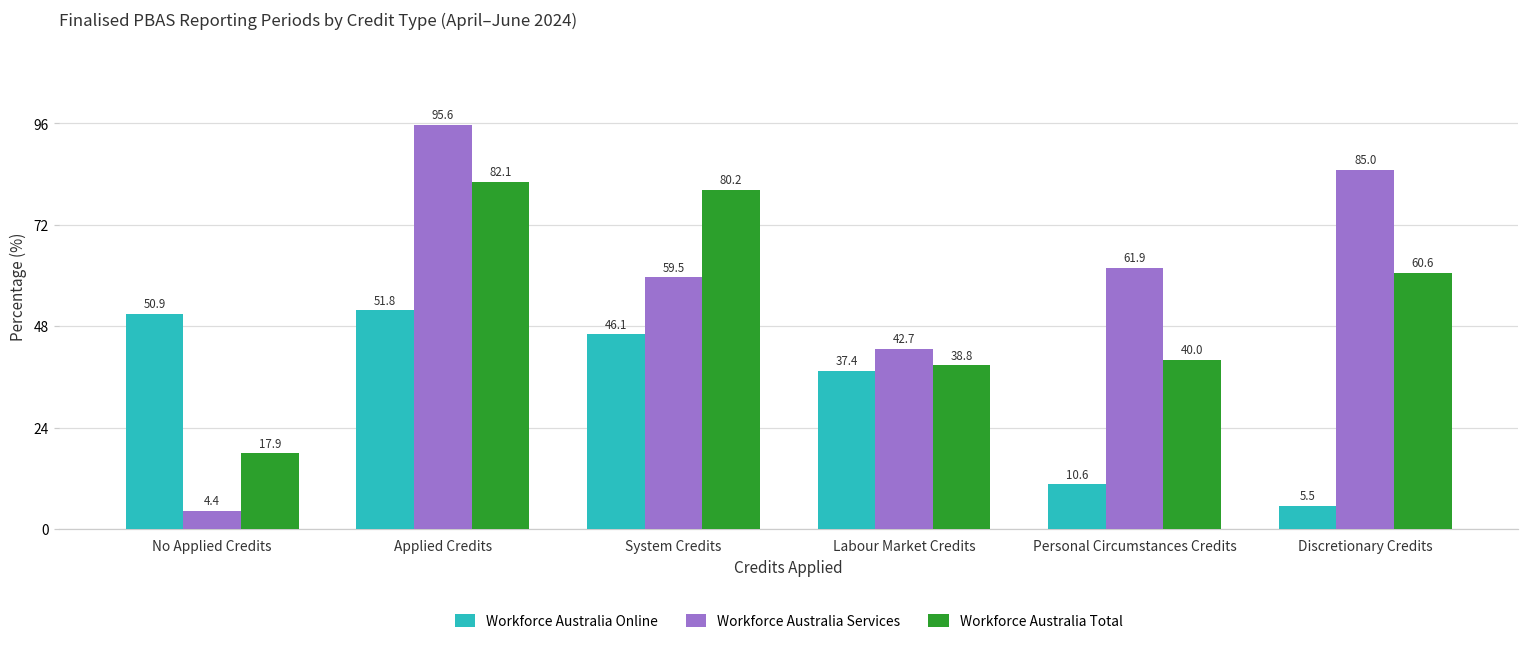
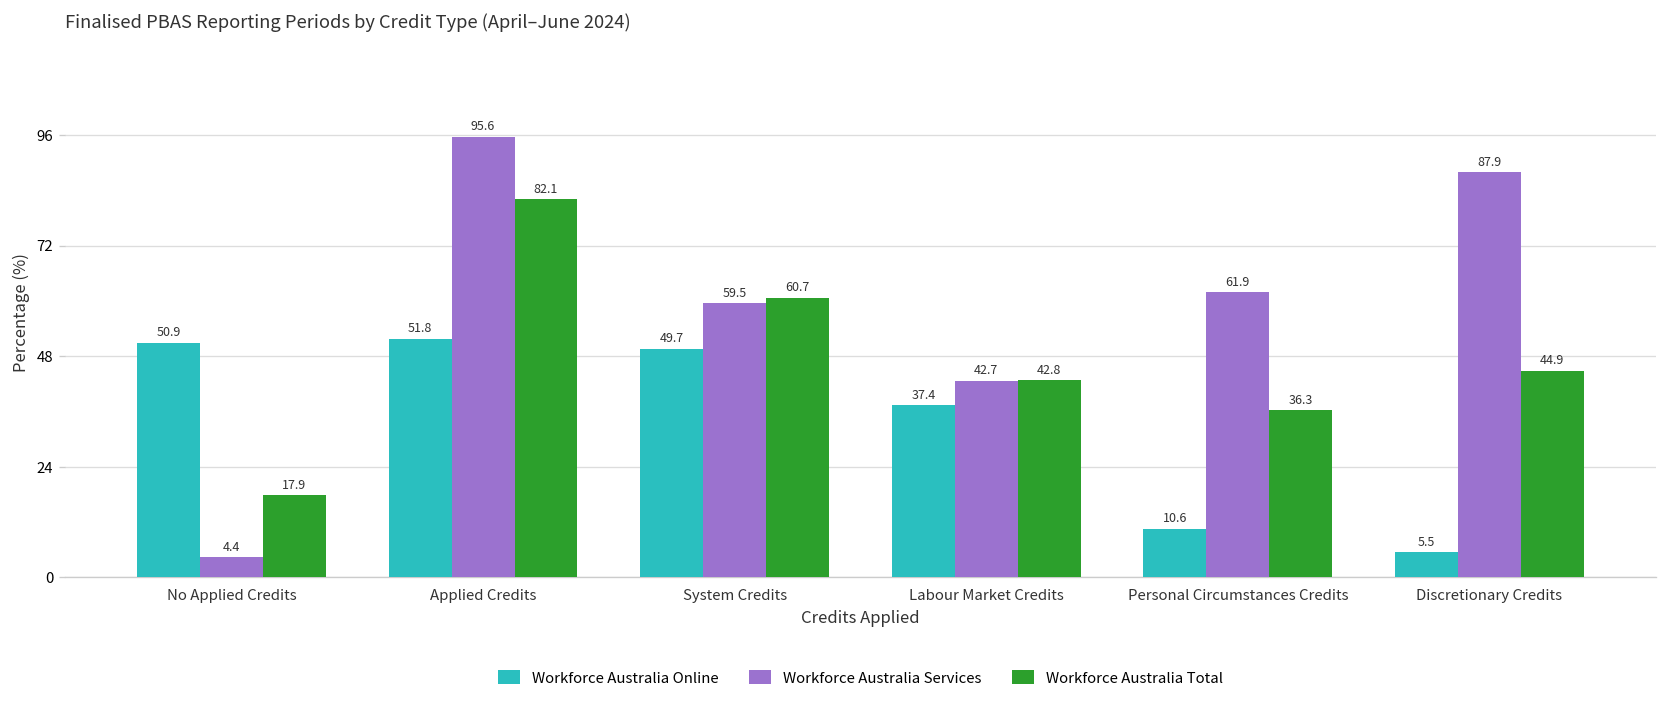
Workforce Australia Online, System Credits: 46.1 -> 49.7
Workforce Australia Total, System Credits: 80.2 -> 60.7
Workforce Australia Total, Labour Market Credits: 38.8 -> 42.8
Workforce Australia Total, Personal Circumstances Credits: 40.0 -> 36.3
Workforce Australia Services, Discretionary Credits: 85.0 -> 87.9
Workforce Australia Total, Discretionary Credits: 60.6 -> 44.9
